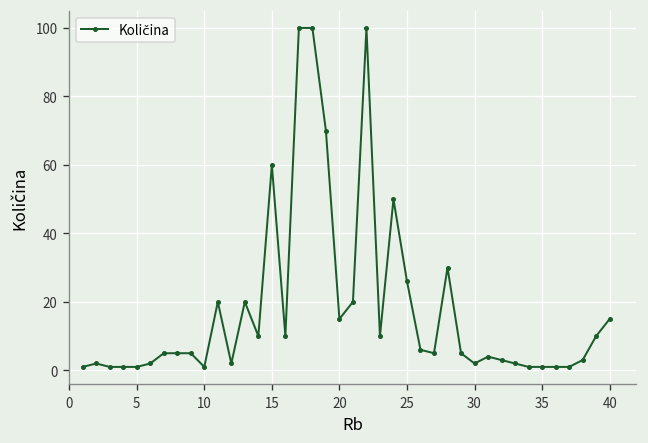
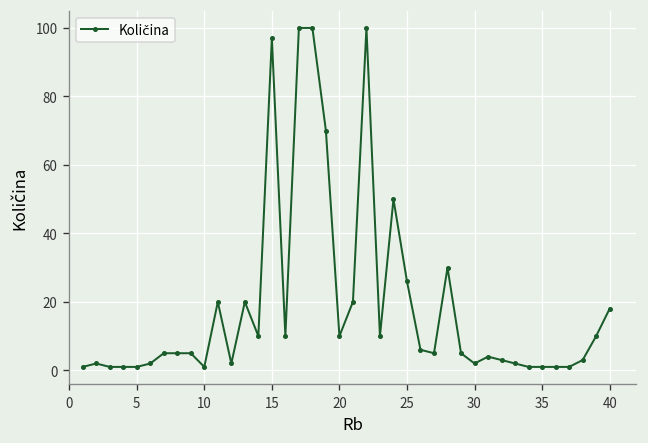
15: 60 -> 97
20: 15 -> 10
40: 15 -> 18
